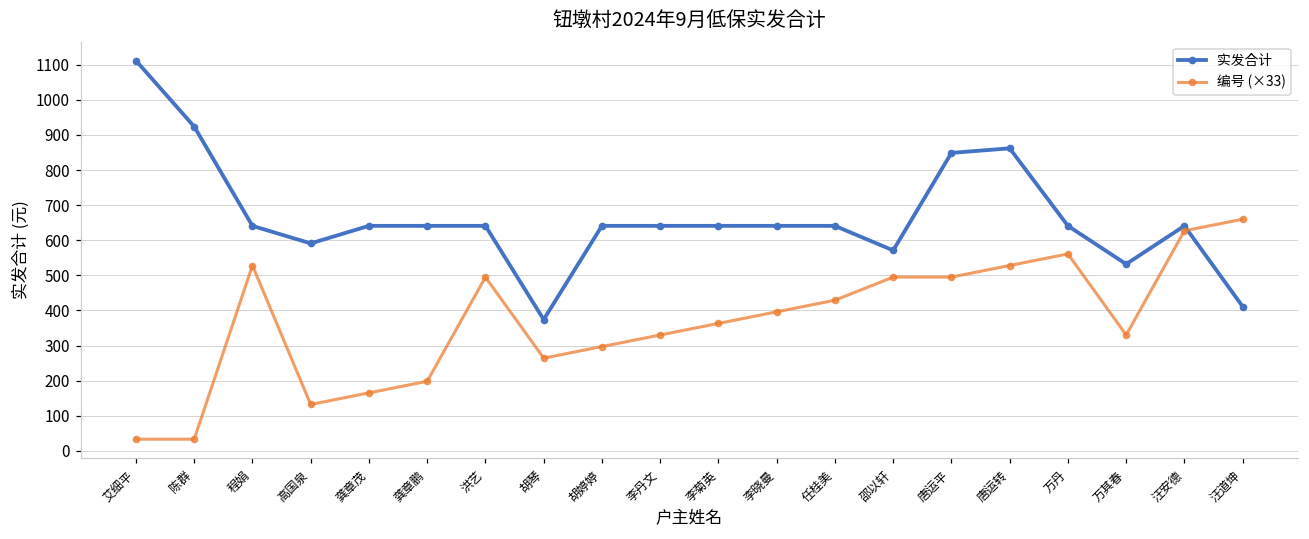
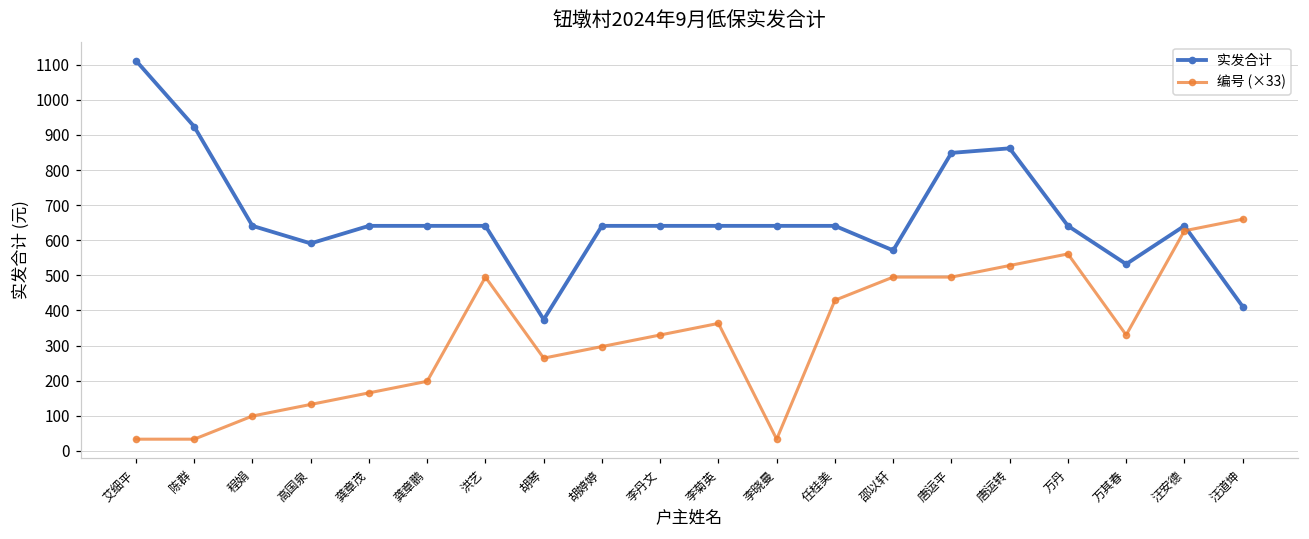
编号 (×33), 程娟: 530 -> 100
编号 (×33), 李晓曼: 400 -> 30
